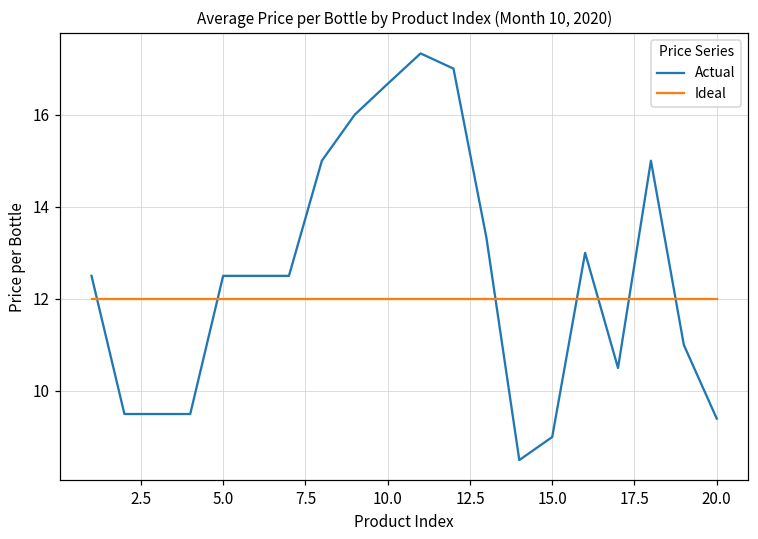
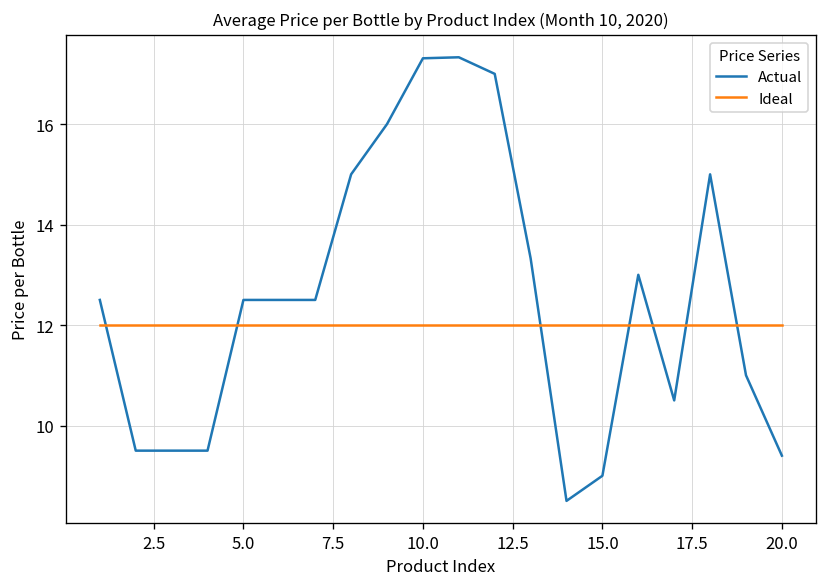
Actual, 10.0: 16.7 -> 17.3
